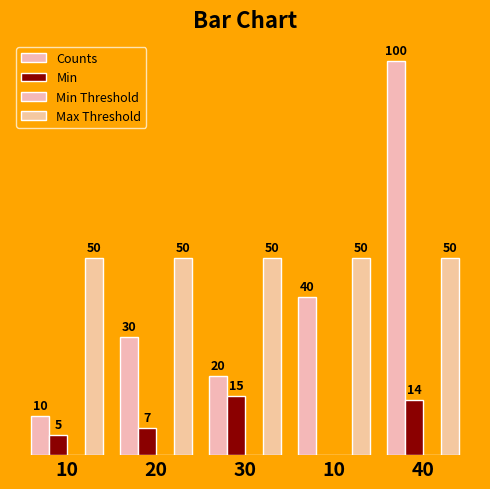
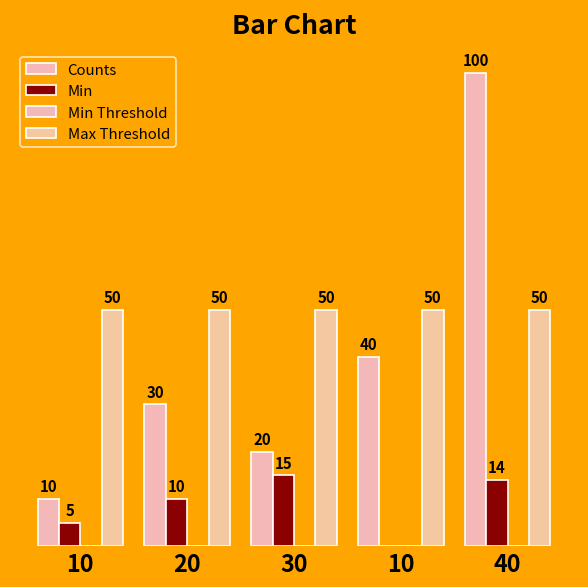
Min, 20: 7 -> 10
